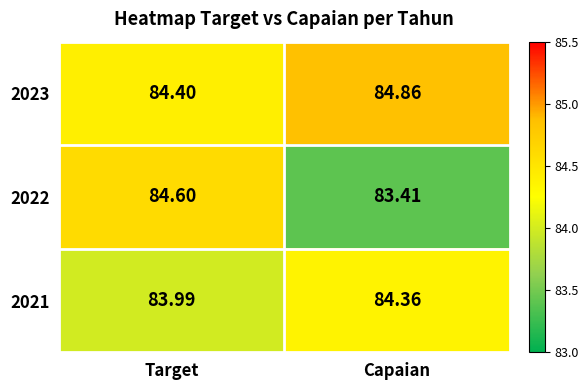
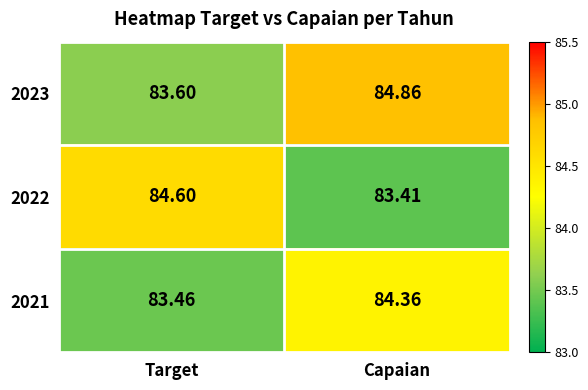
2023, Target: 84.40 -> 83.60
2021, Target: 83.99 -> 83.46
